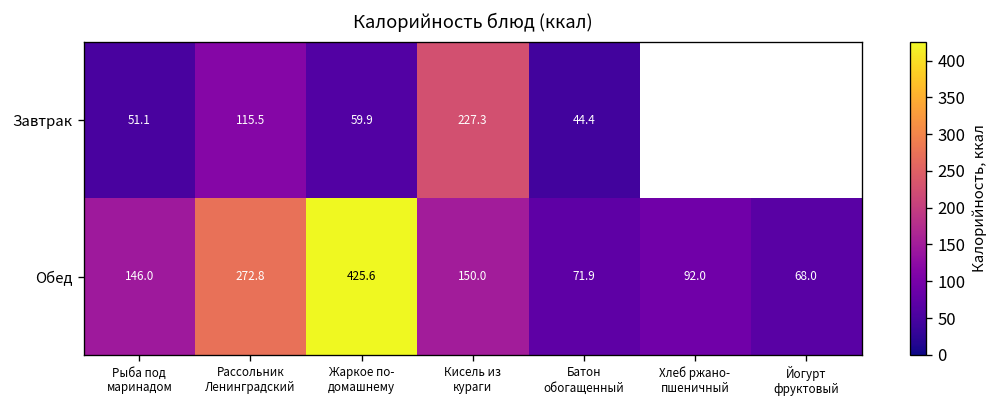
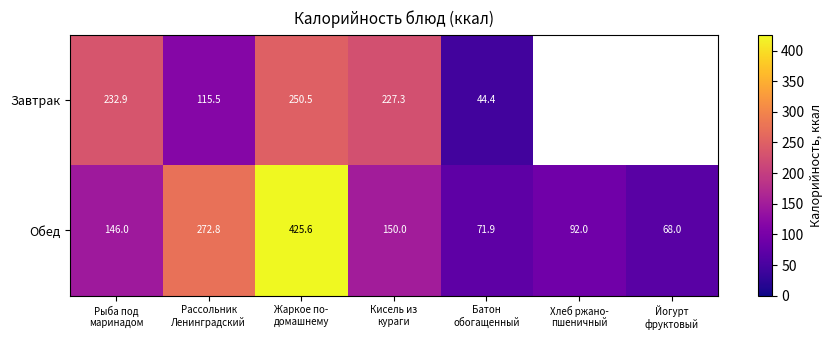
Завтрак, Рыба под маринадом: 51.1 -> 232.9
Завтрак, Жаркое по- домашнему: 59.9 -> 250.5
